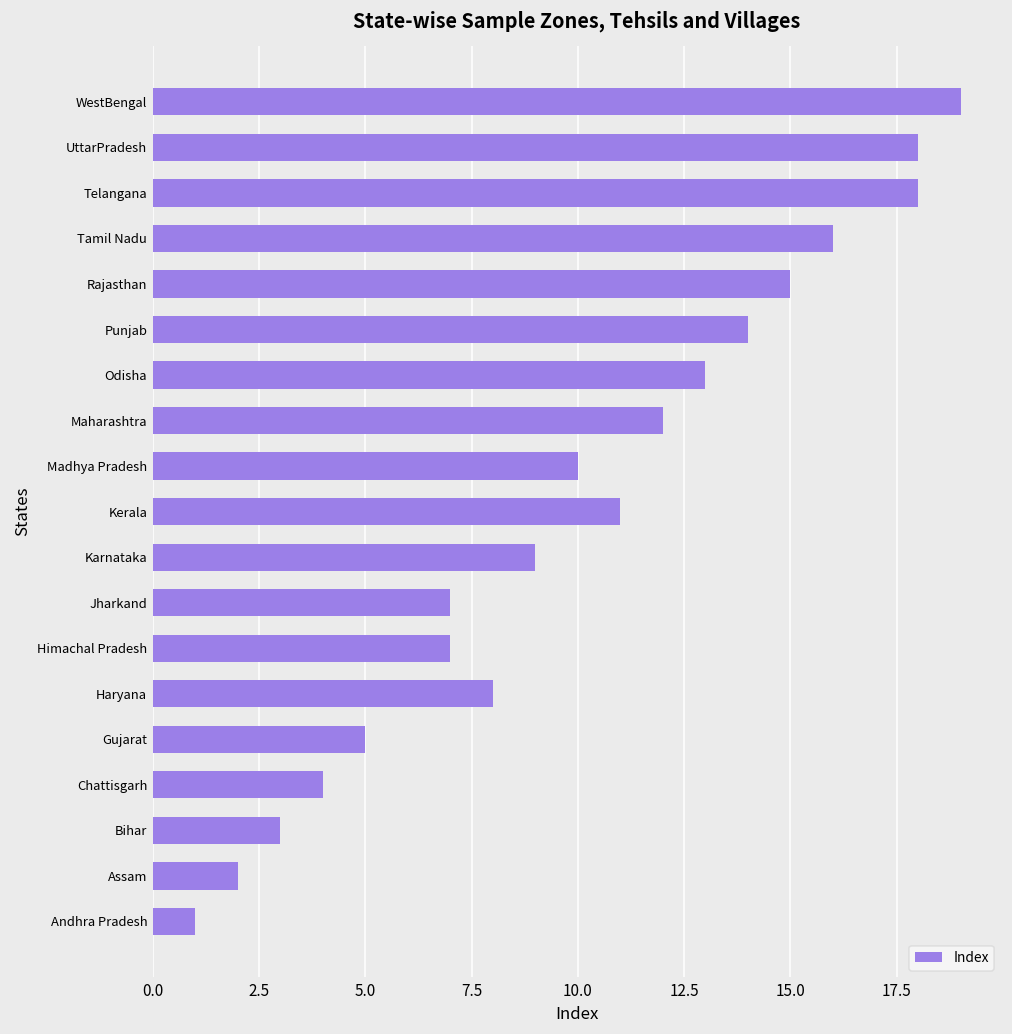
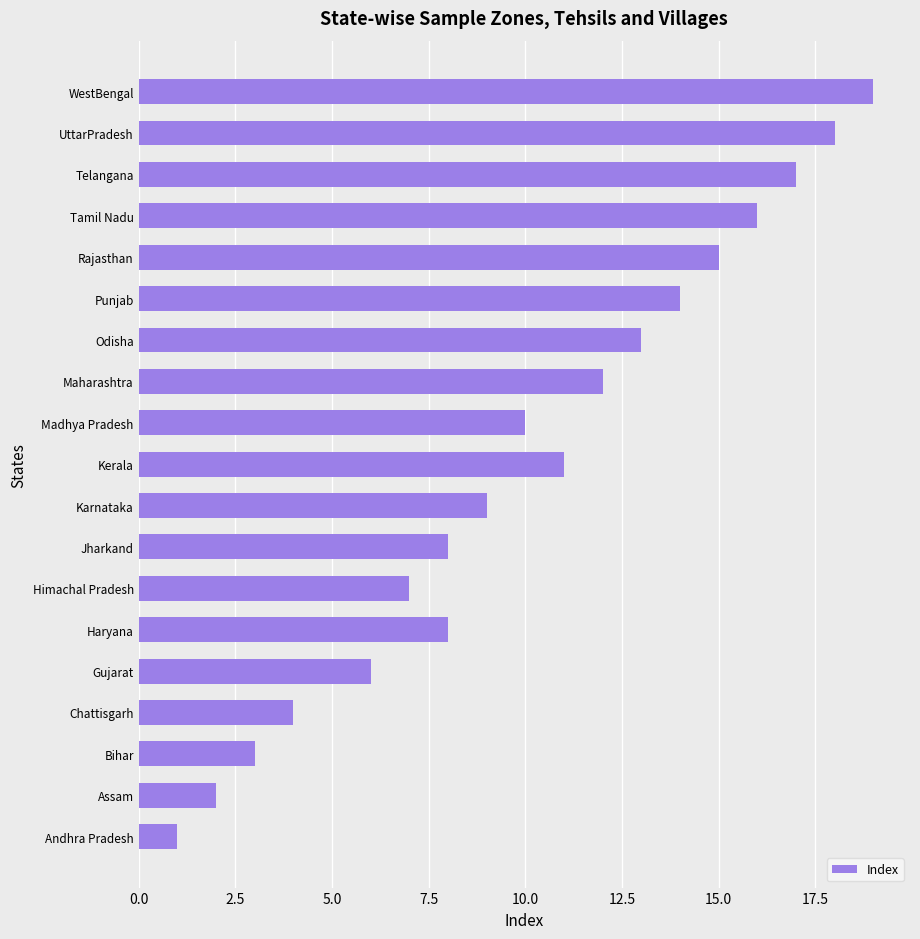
Telangana: 18 -> 17
Jharkand: 7 -> 8
Gujarat: 5 -> 6
